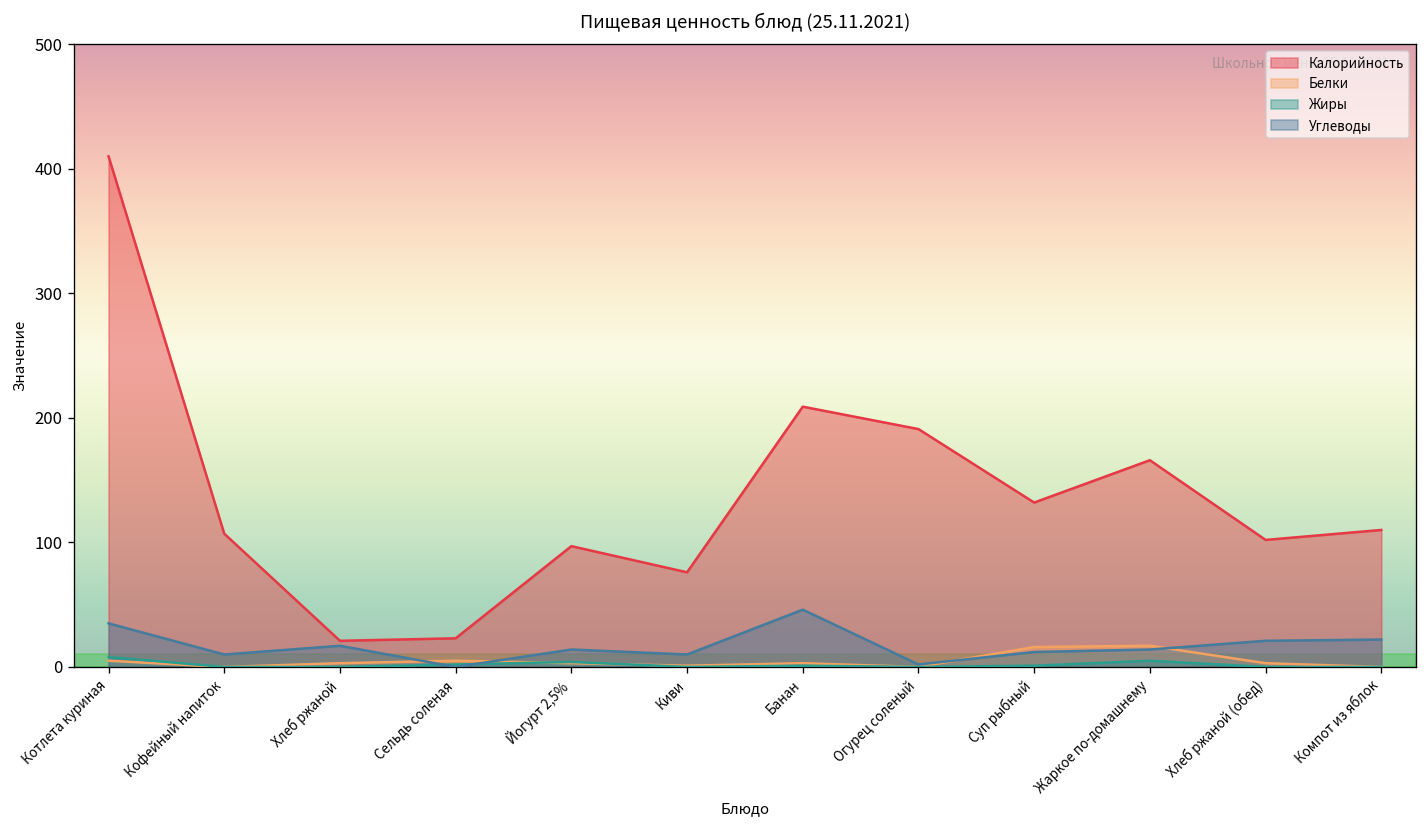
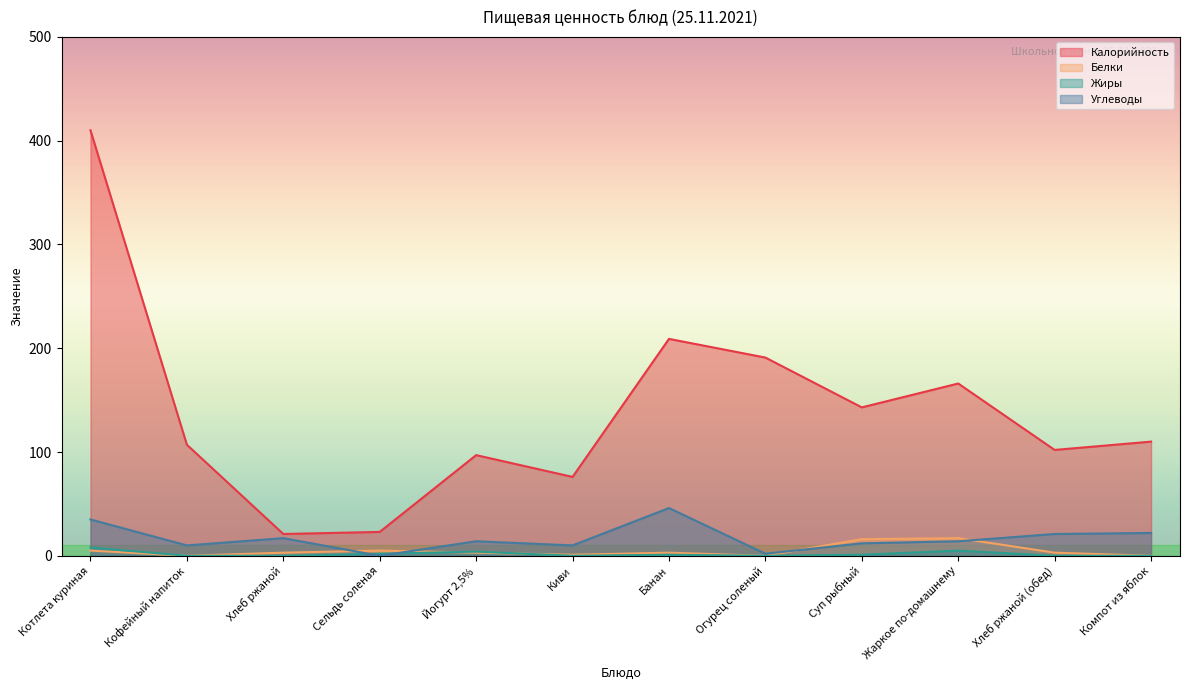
Калорийность, Суп рыбный: 132 -> 143
